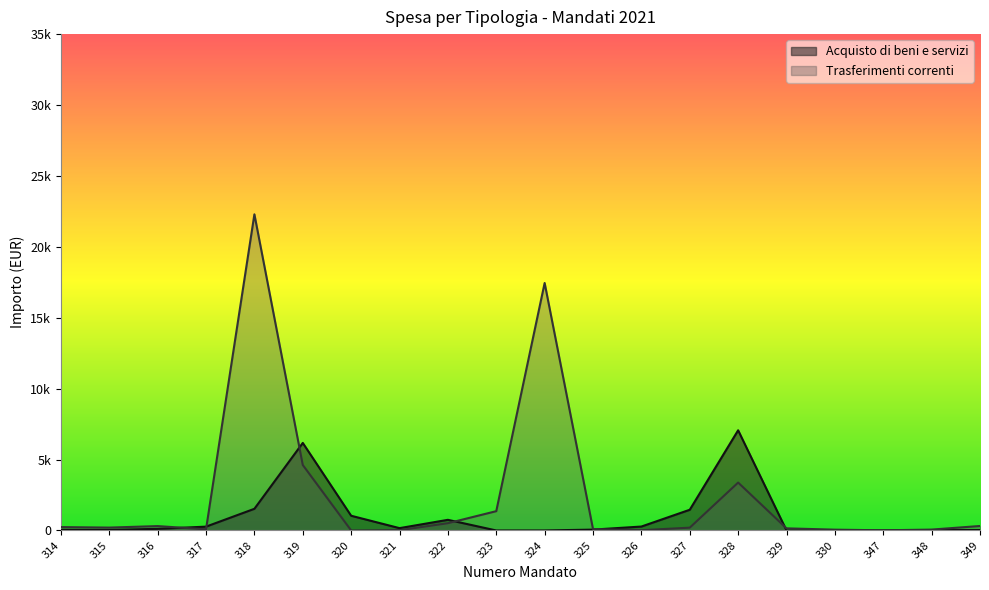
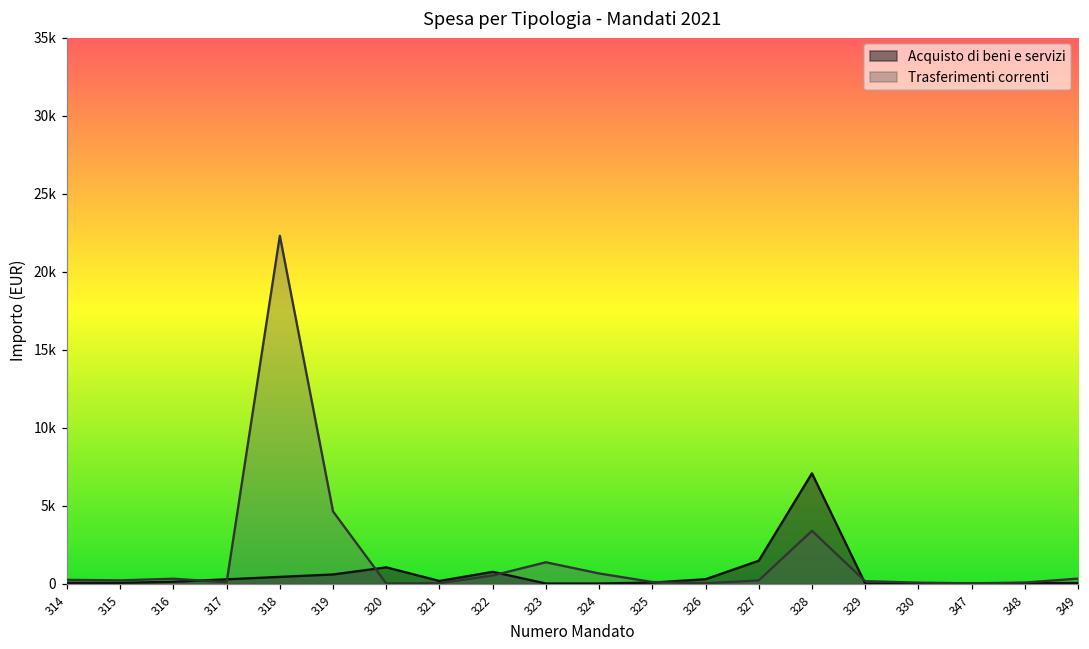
Acquisto di beni e servizi, 318: 1500 -> 400
Acquisto di beni e servizi, 319: 6200 -> 600
Trasferimenti correnti, 324: 17500 -> 600
